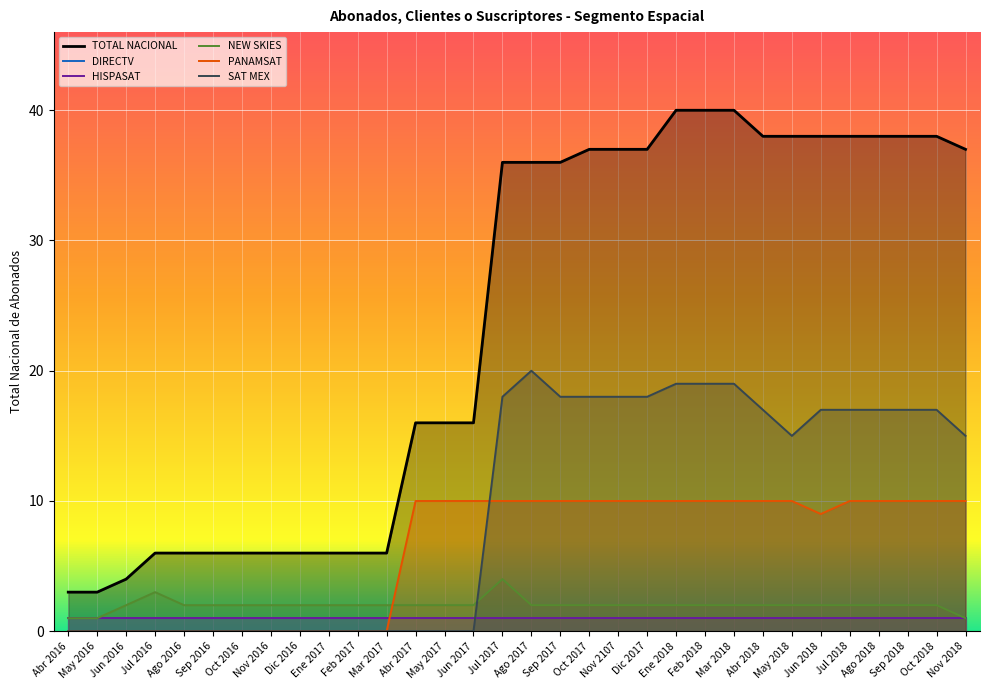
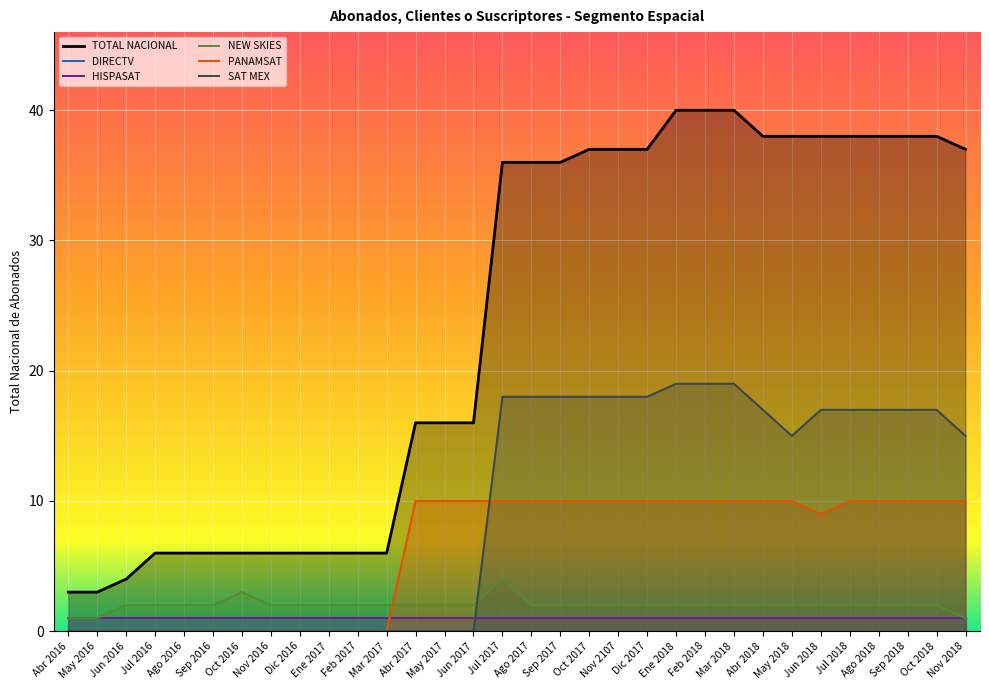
NEW SKIES, Jul 2016: 3 -> 2
NEW SKIES, Oct 2016: 2 -> 3
SAT MEX, Ago 2017: 20 -> 18
